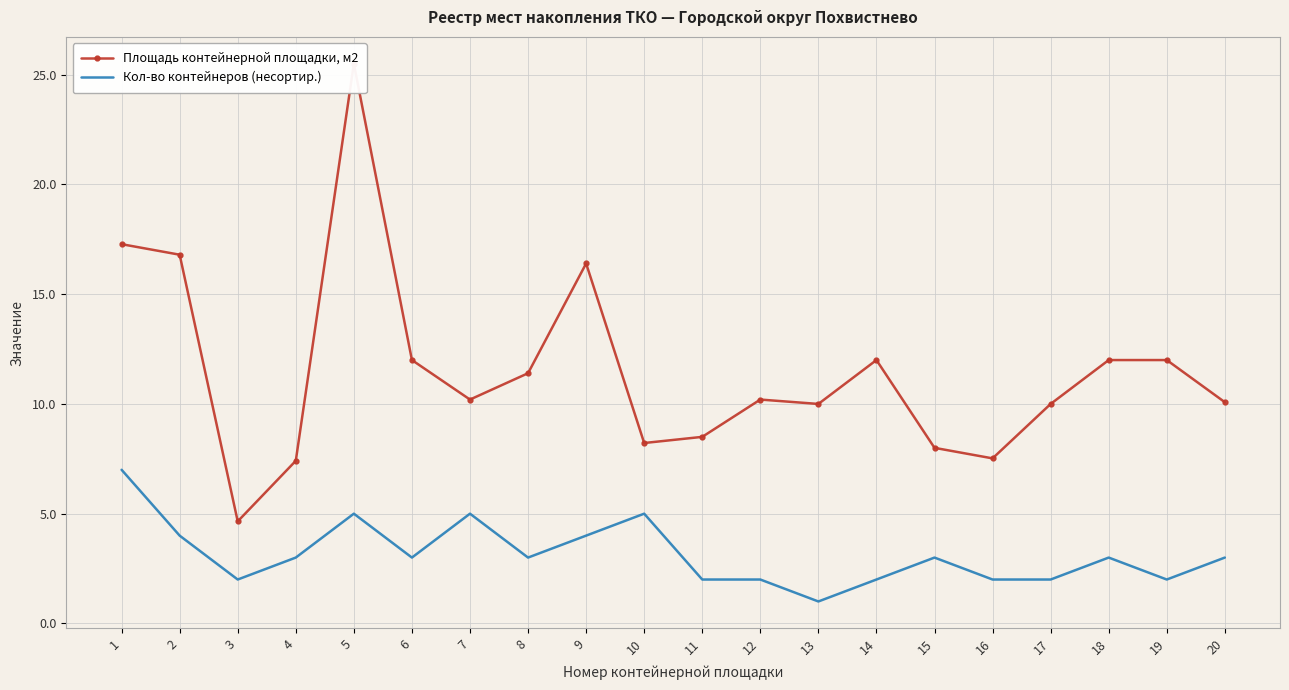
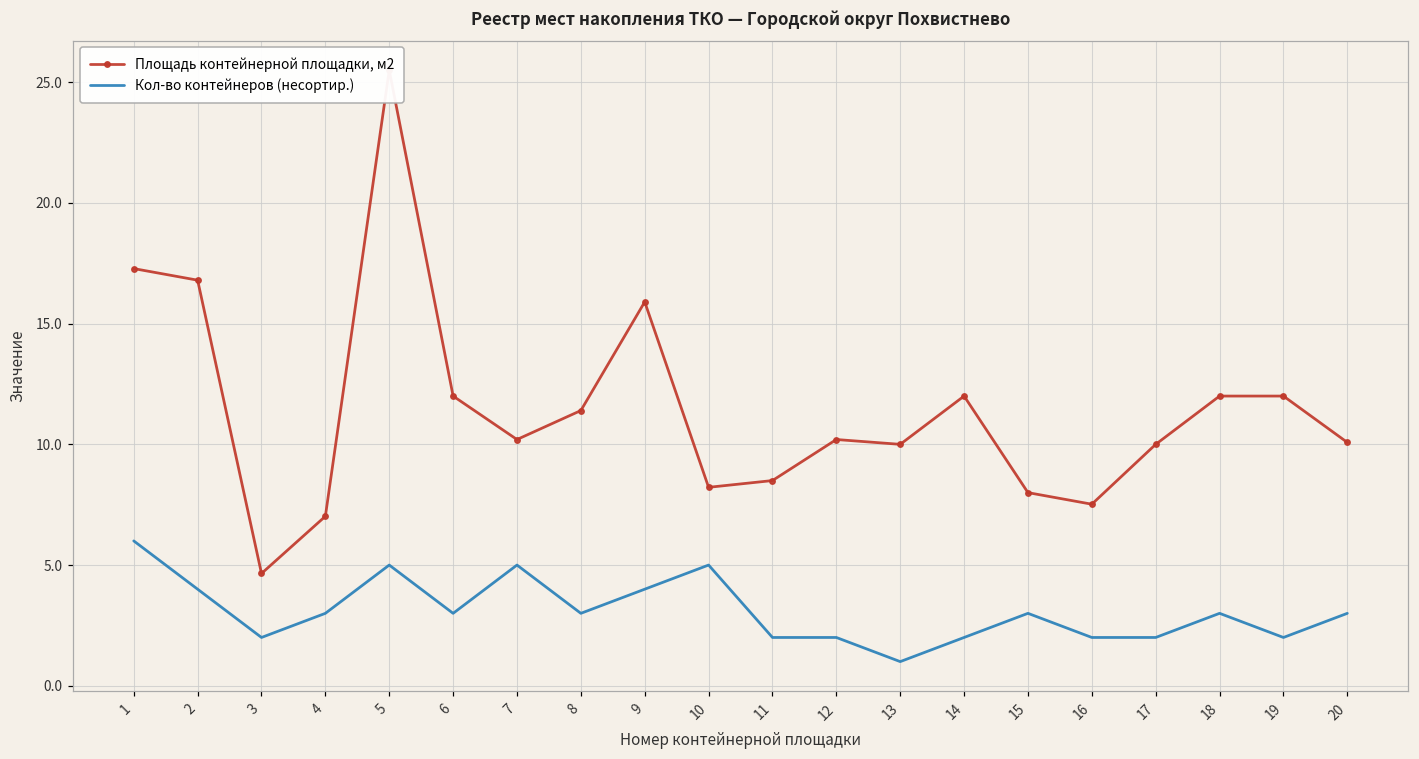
Кол-во контейнеров (несортир.), 1: 7 -> 6
Площадь контейнерной площадки, м2, 4: 7.4 -> 7.0
Площадь контейнерной площадки, м2, 9: 16.4 -> 15.9
